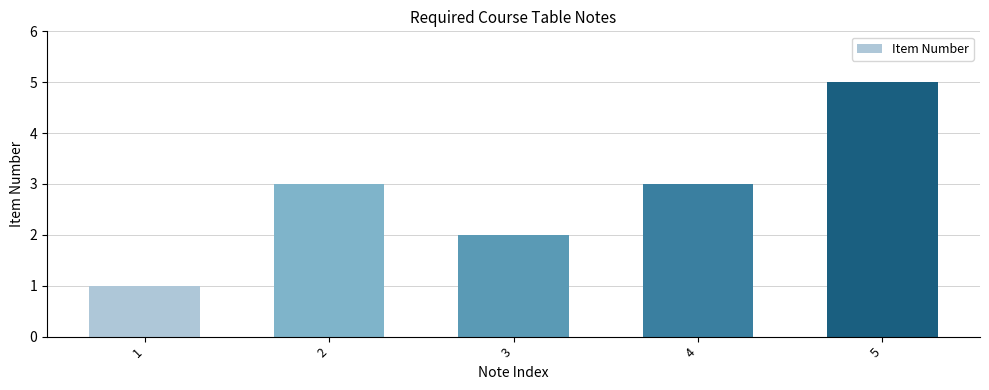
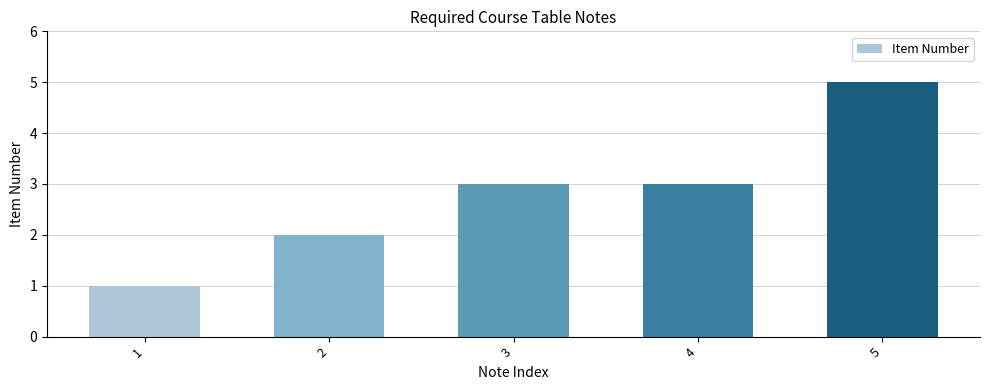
2: 3 -> 2
3: 2 -> 3
